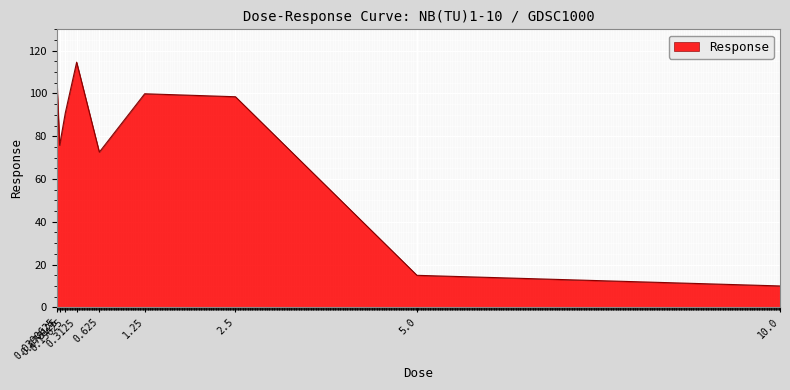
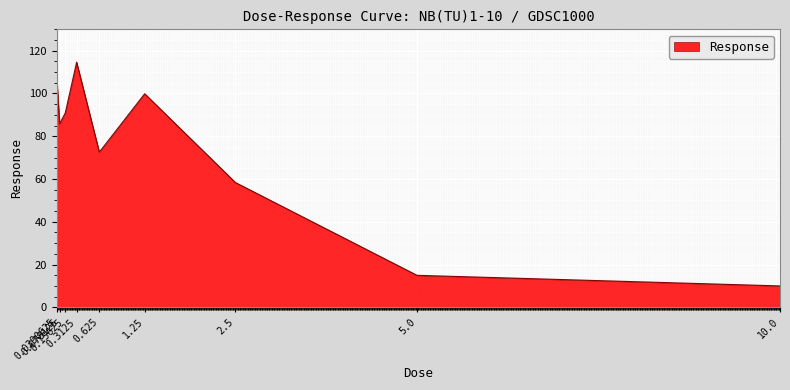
0.078125: 76 -> 86
2.5: 98 -> 58
